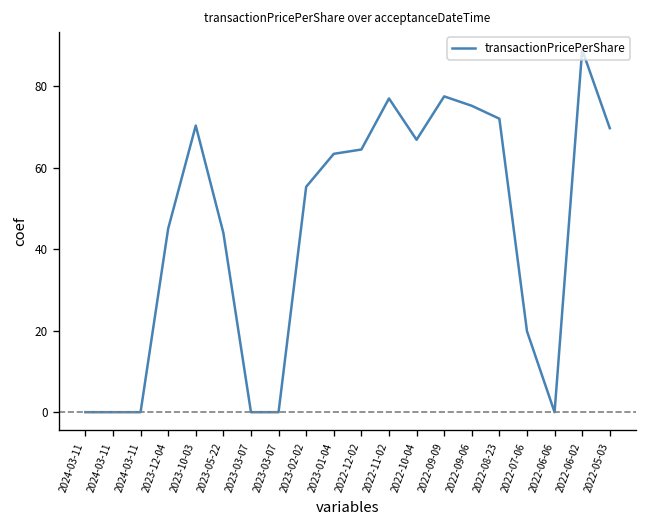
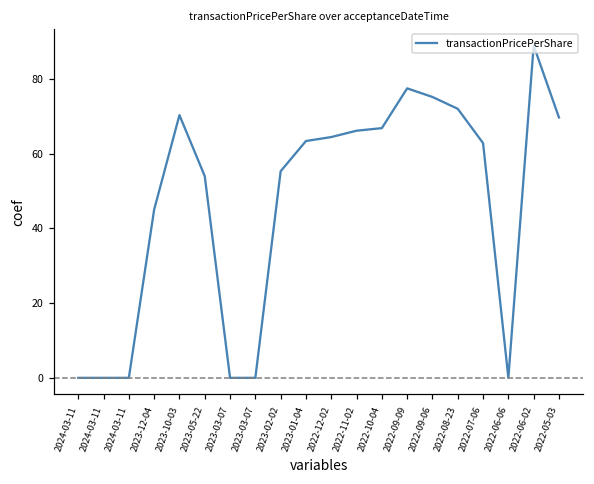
2023-05-22: 44 -> 54
2022-11-02: 77 -> 66
2022-07-06: 20 -> 63
